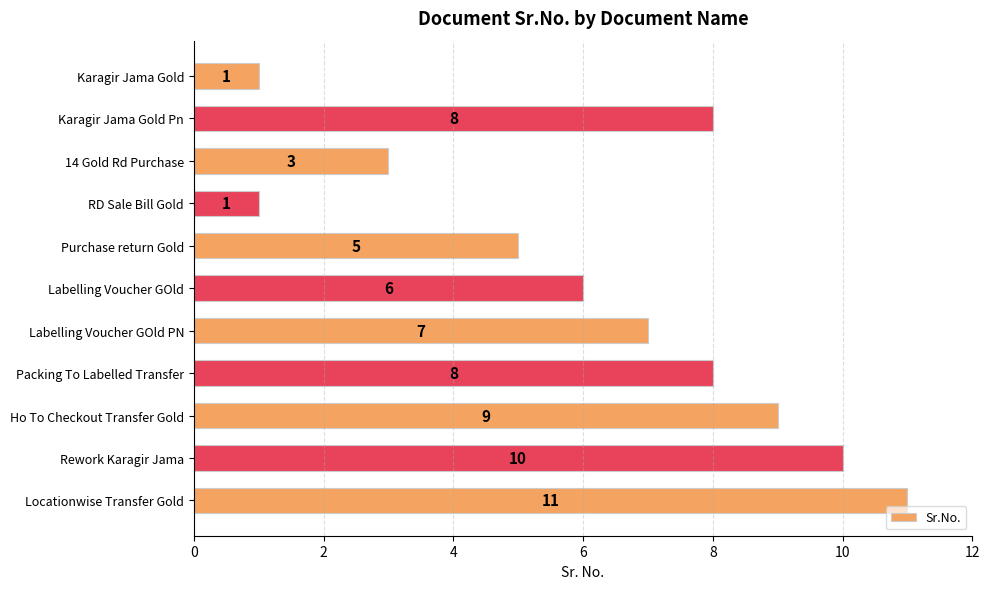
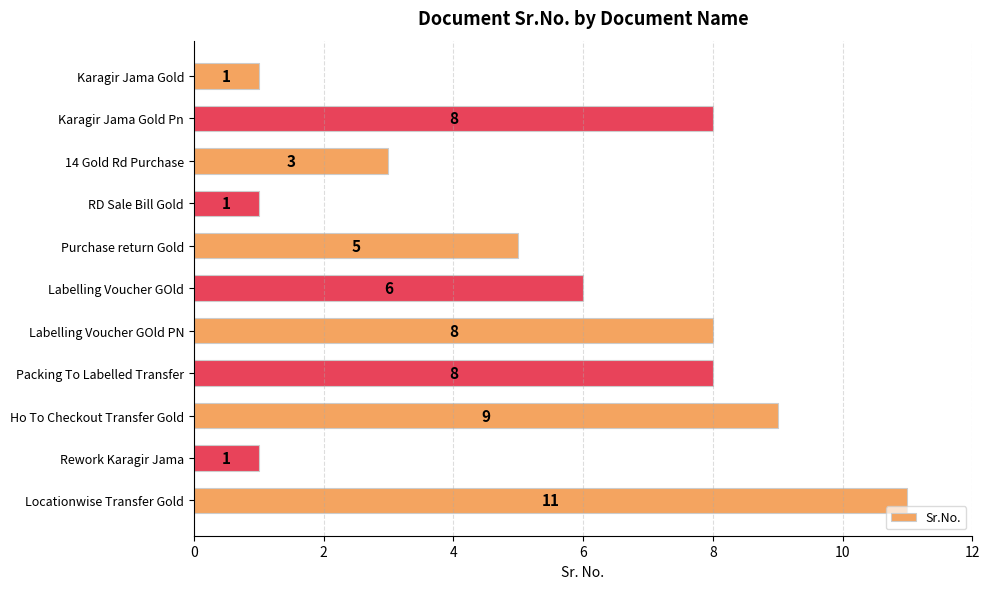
Labelling Voucher GOld PN: 7 -> 8
Rework Karagir Jama: 10 -> 1
